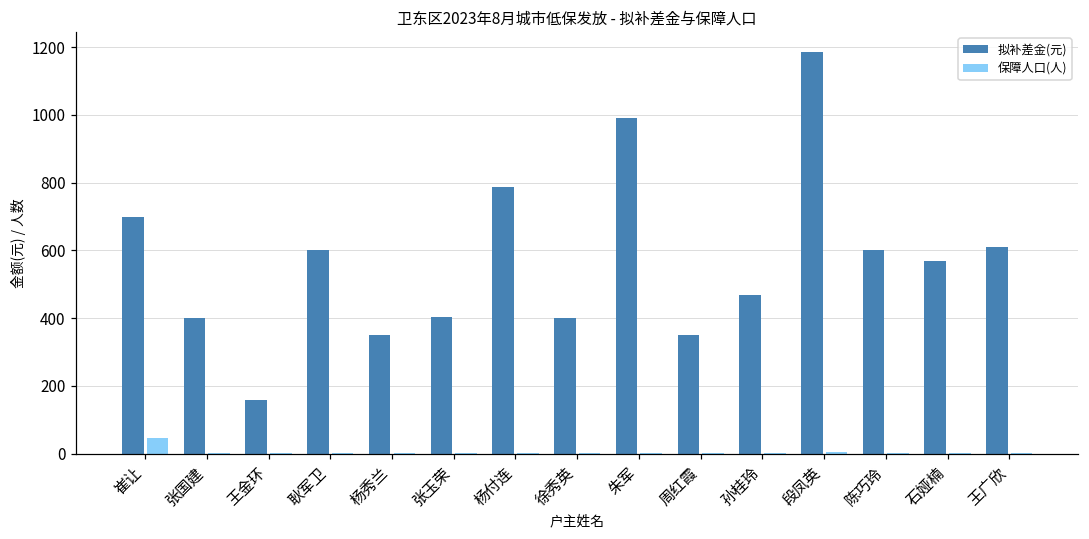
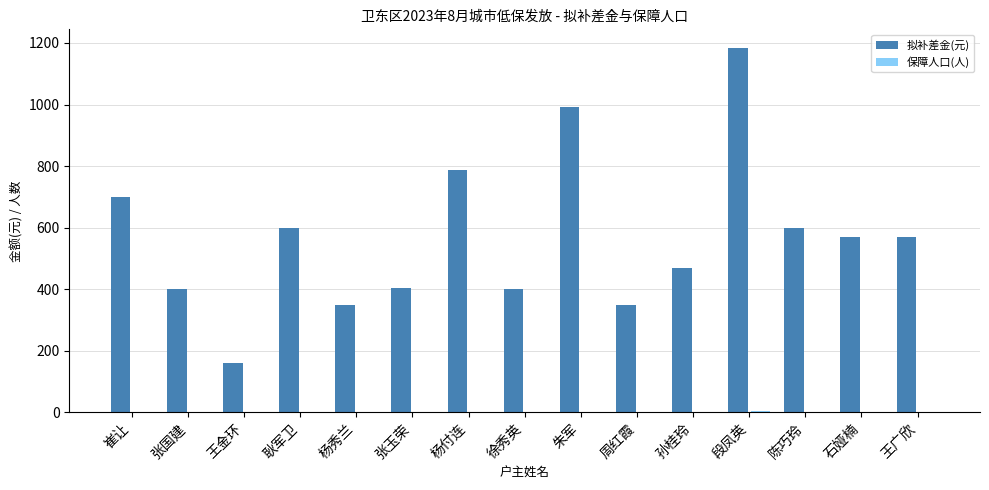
保障人口(人), 崔让: 50 -> 0
拟补差金(元), 王广欣: 610 -> 570
